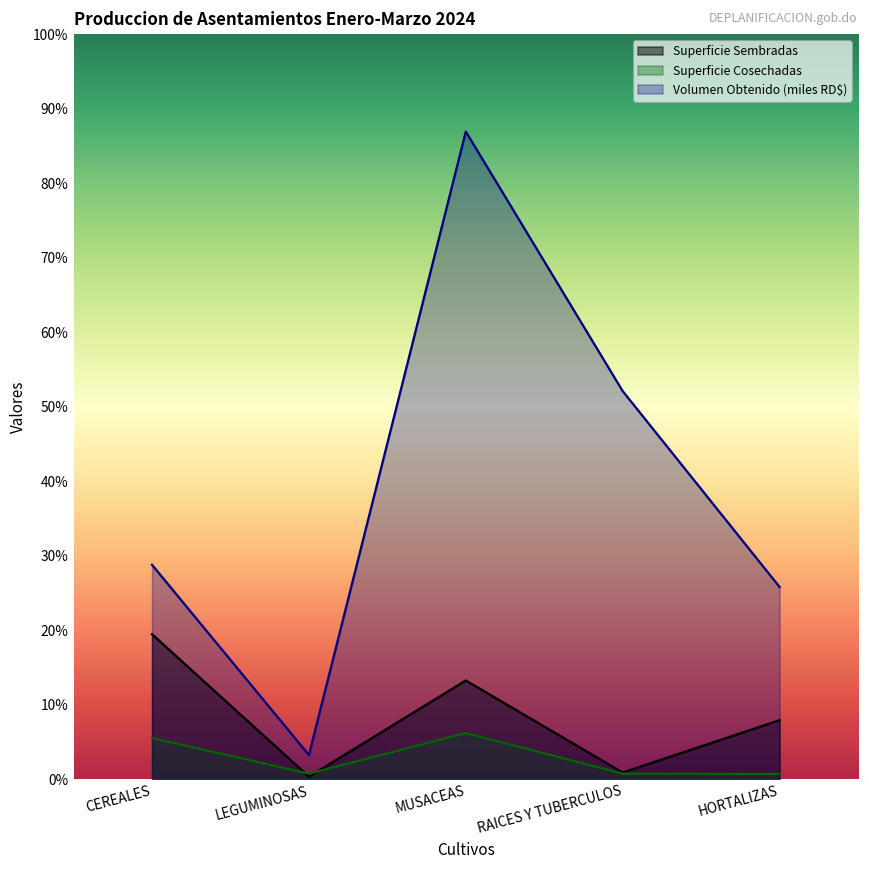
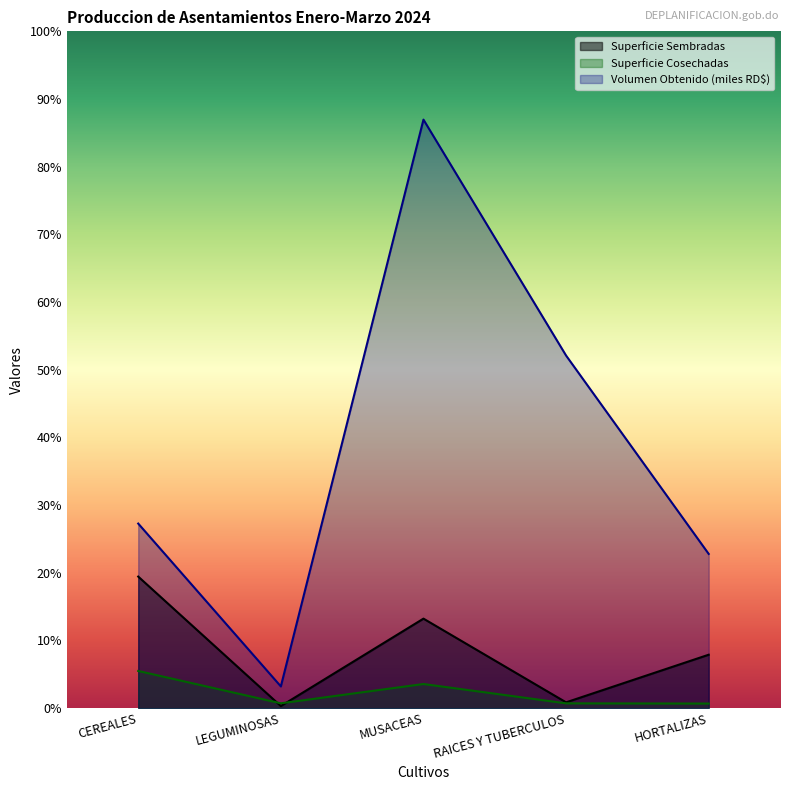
Volumen Obtenido (miles RD$), CEREALES: 29% -> 27%
Superficie Cosechadas, MUSACEAS: 6% -> 4%
Volumen Obtenido (miles RD$), HORTALIZAS: 26% -> 23%
